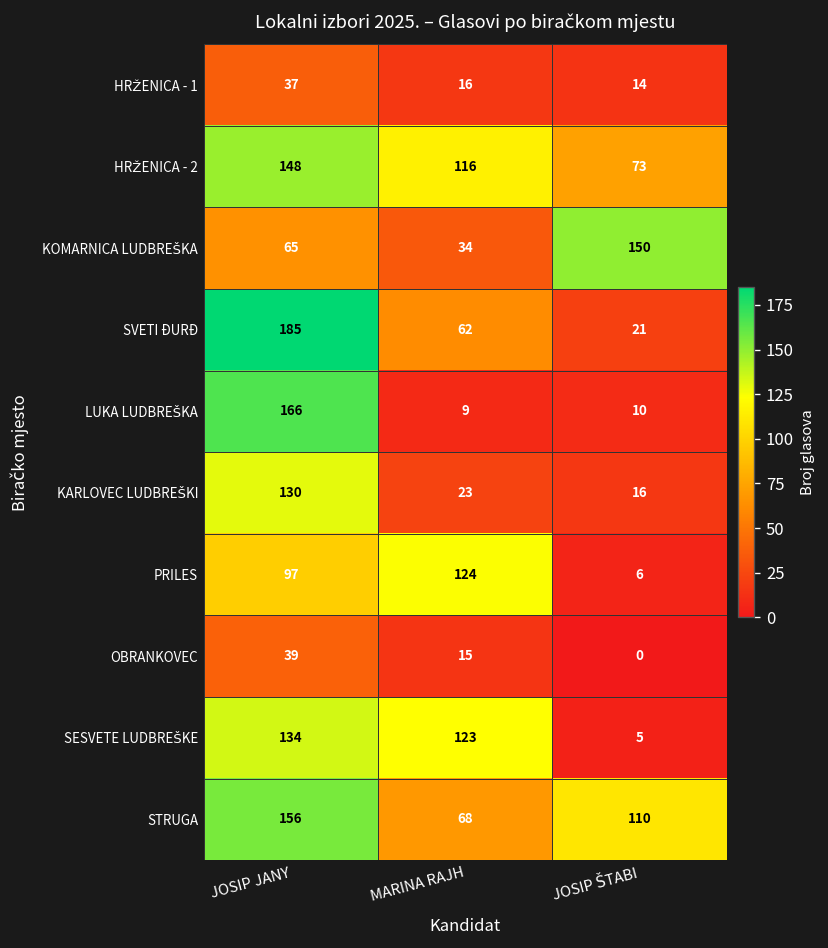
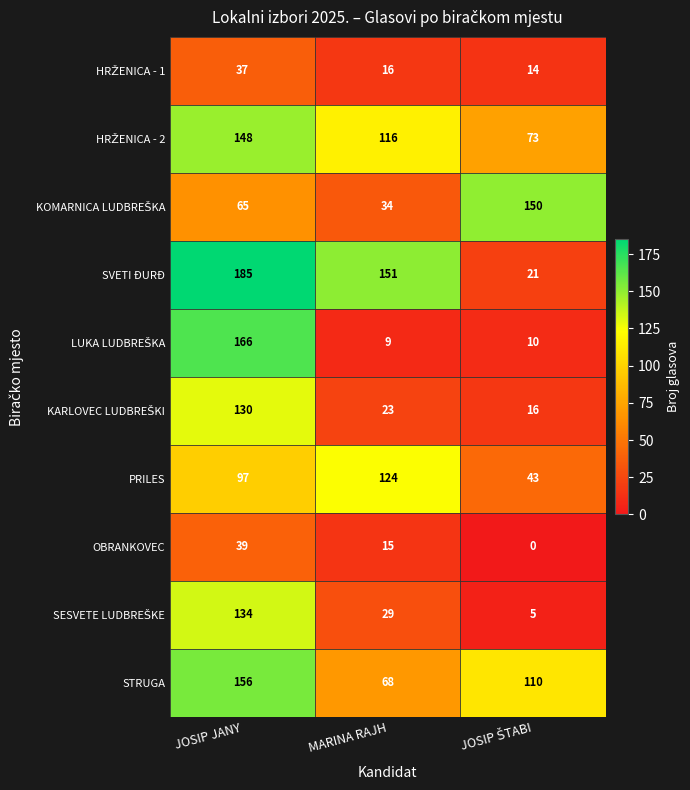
SVETI ĐURĐ, MARINA RAJH: 62 -> 151
PRILES, JOSIP ŠTABI: 6 -> 43
SESVETE LUDBREŠKE, MARINA RAJH: 123 -> 29
